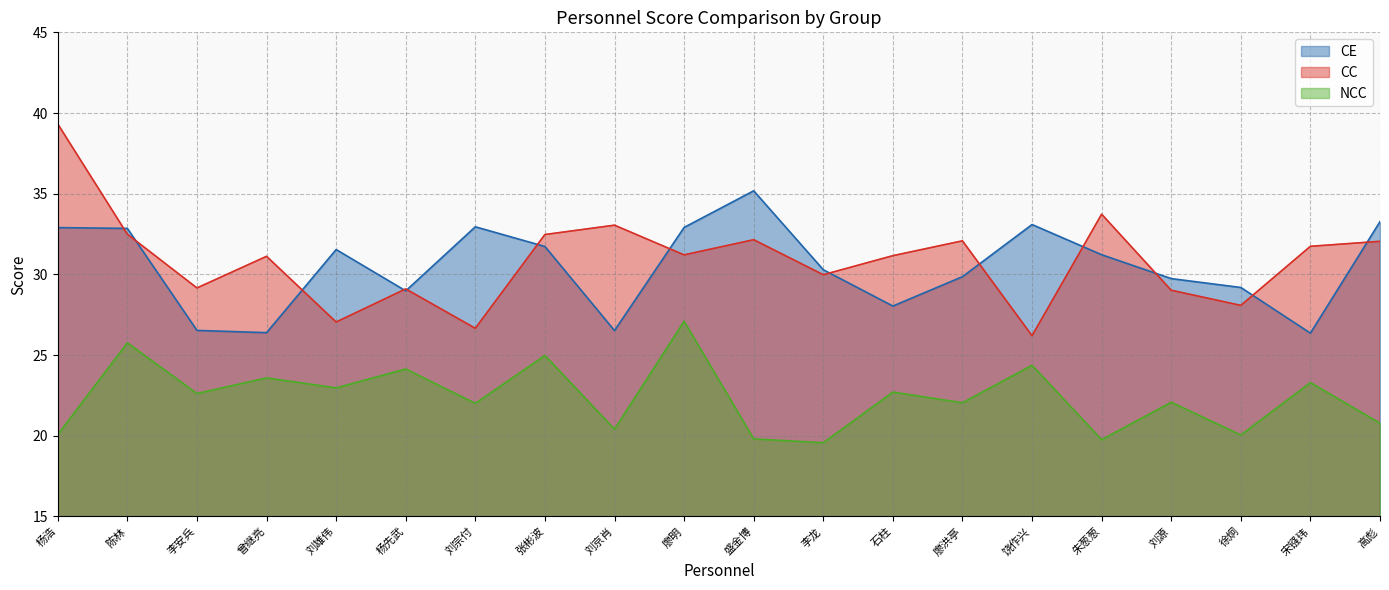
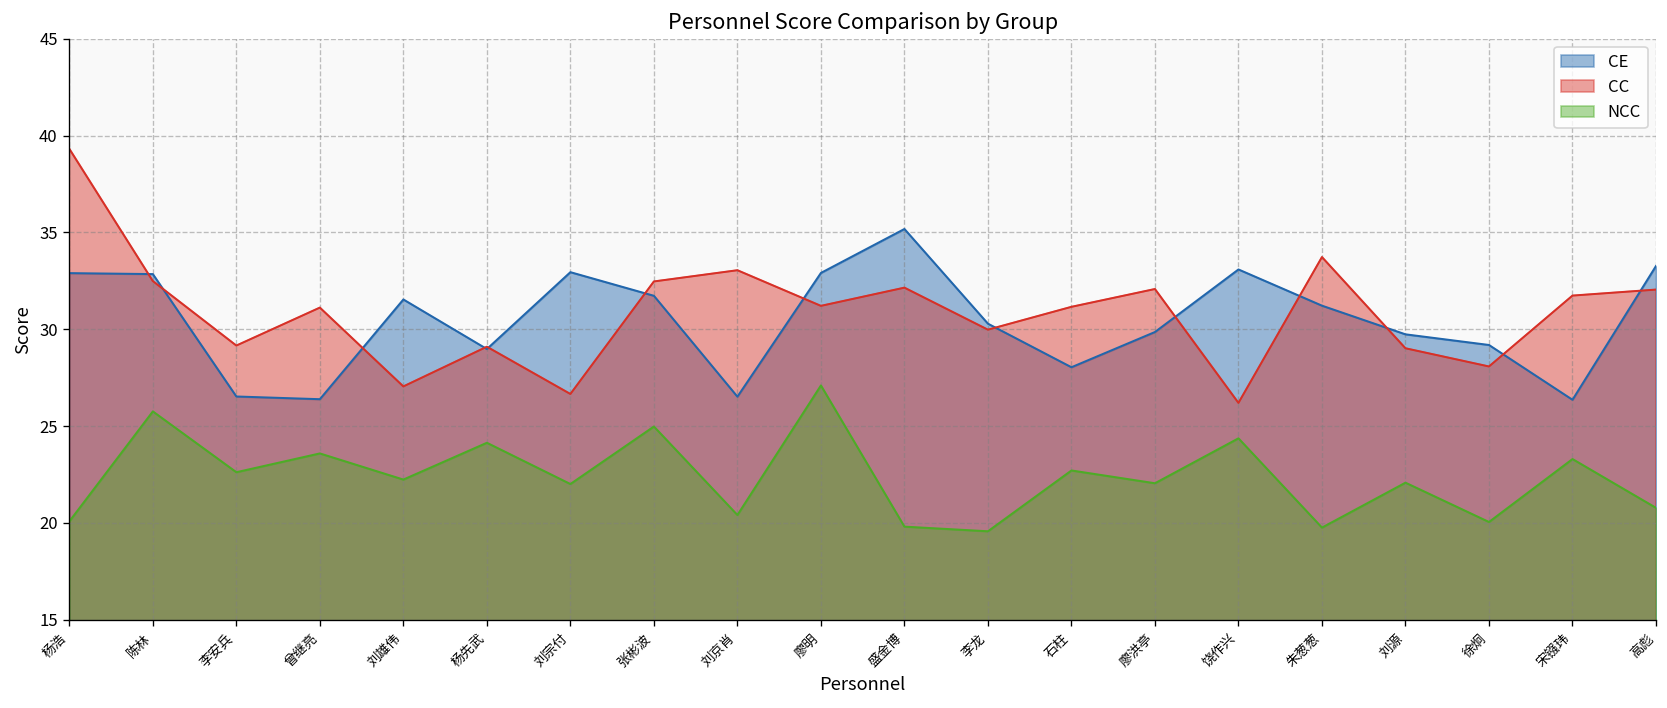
NCC, 刘雄伟: 23.0 -> 22.2
